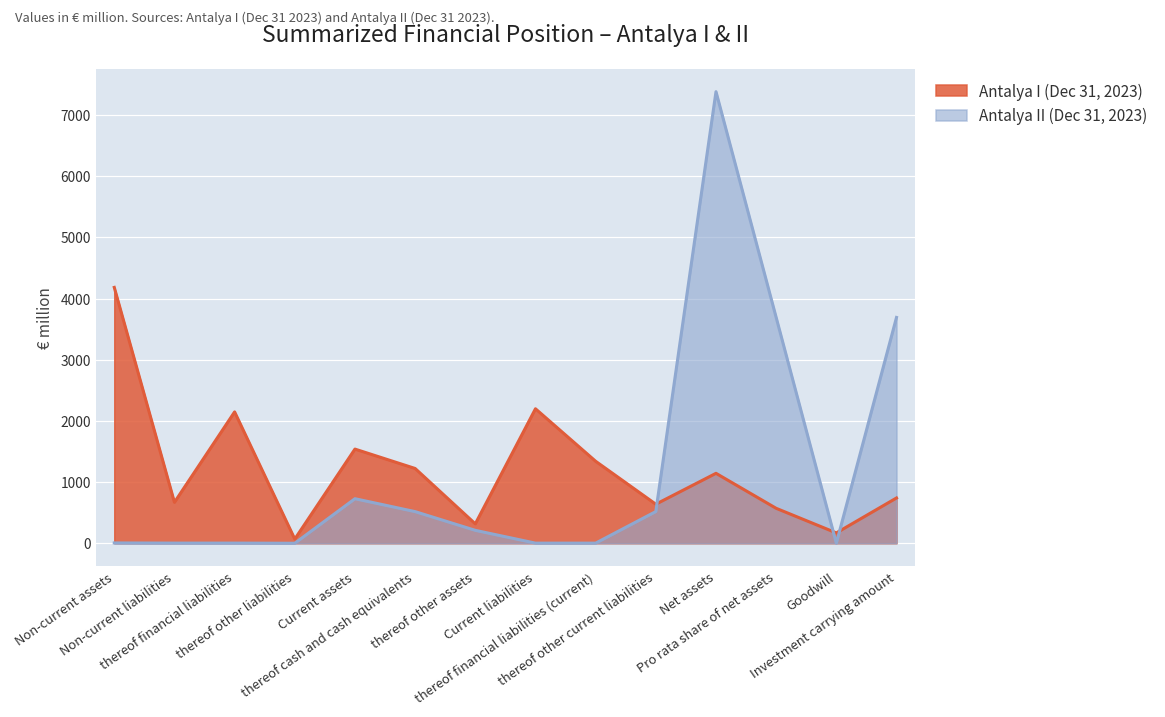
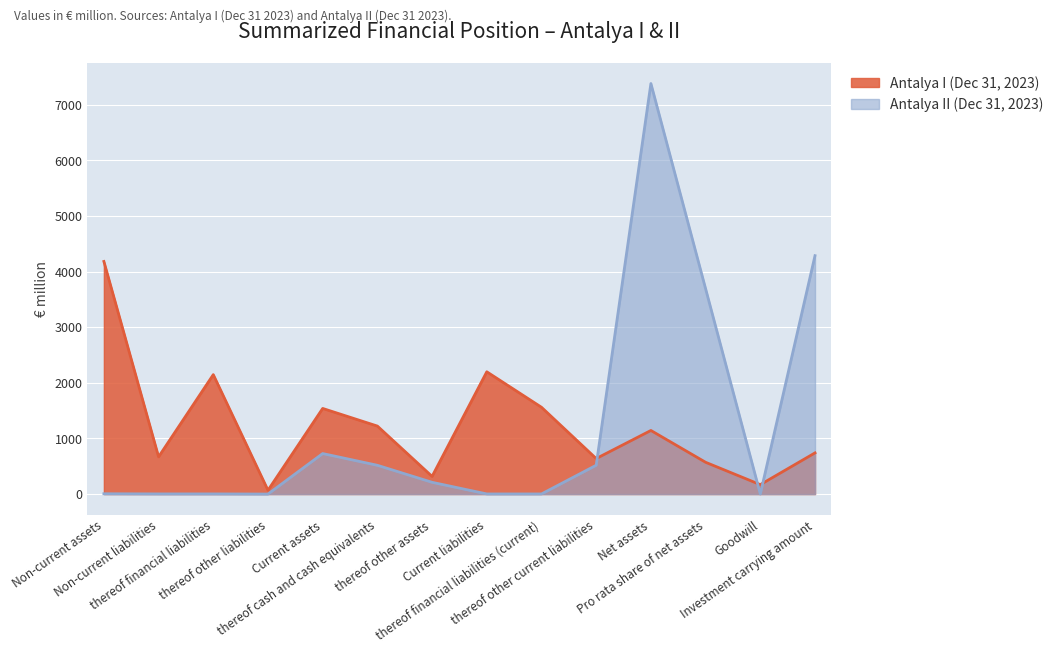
Antalya I (Dec 31, 2023), thereof financial liabilities (current): 1300 -> 1600
Antalya II (Dec 31, 2023), Investment carrying amount: 3700 -> 4300
